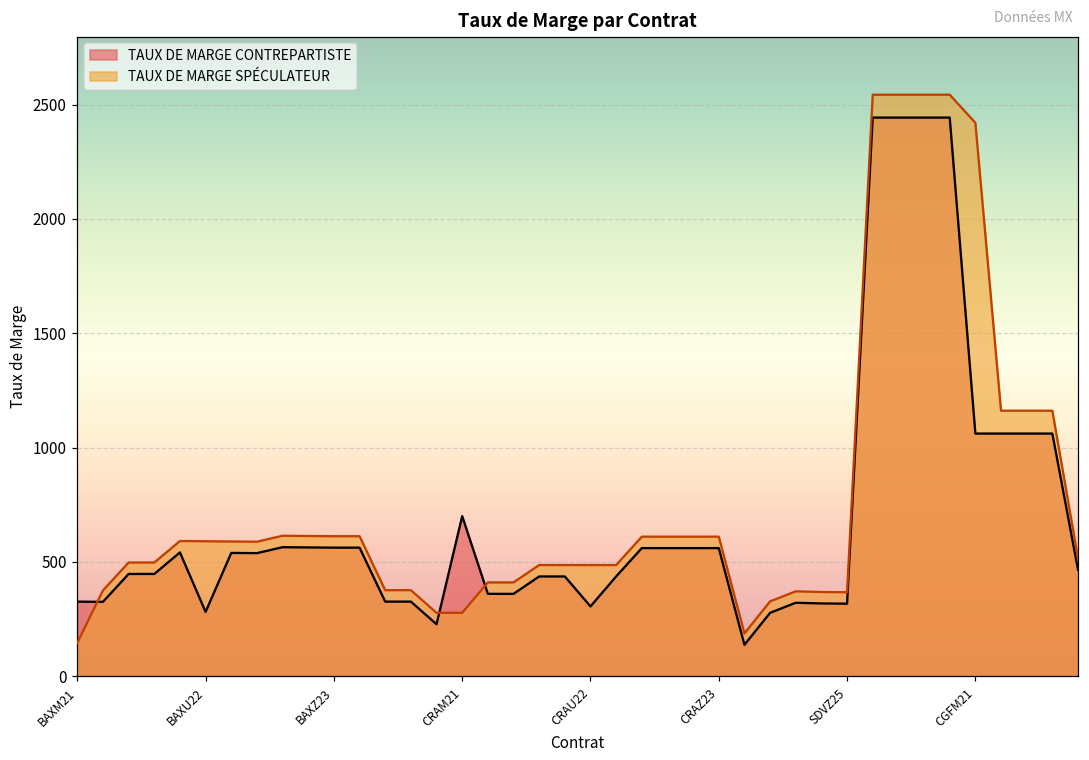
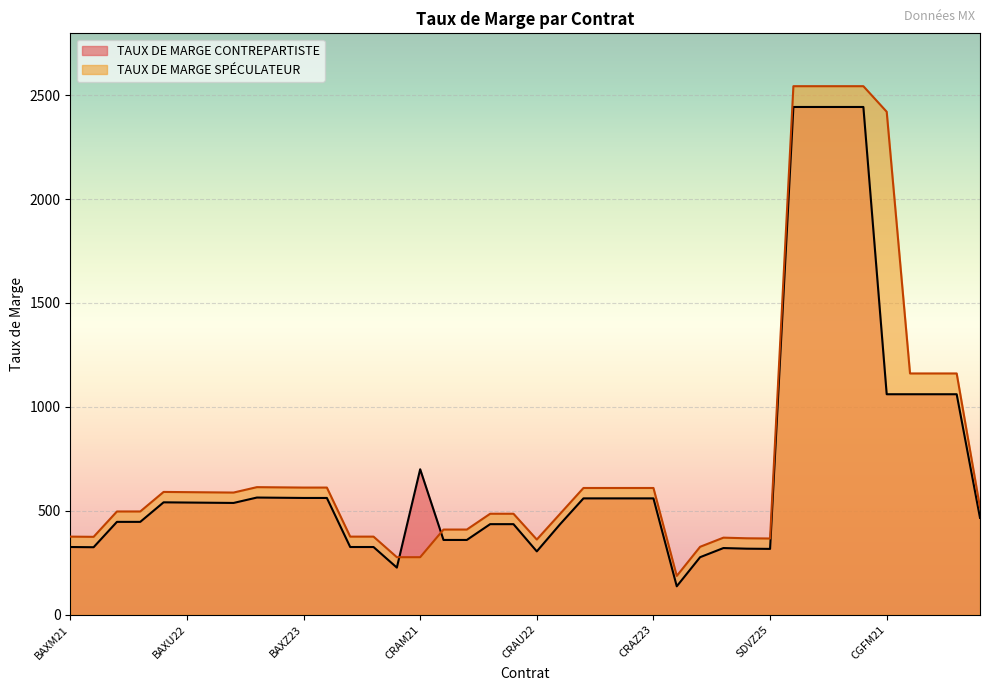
TAUX DE MARGE SPÉCULATEUR, BAXM21: 150 -> 380
TAUX DE MARGE CONTREPARTISTE, BAXU22: 280 -> 540
TAUX DE MARGE SPÉCULATEUR, CRAU22: 490 -> 360
